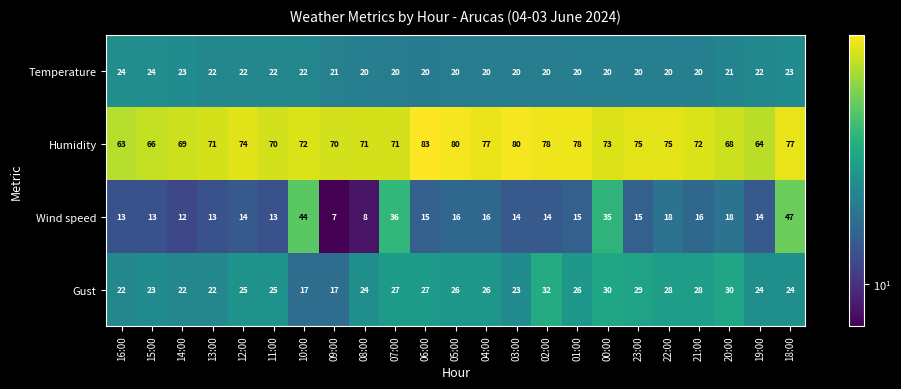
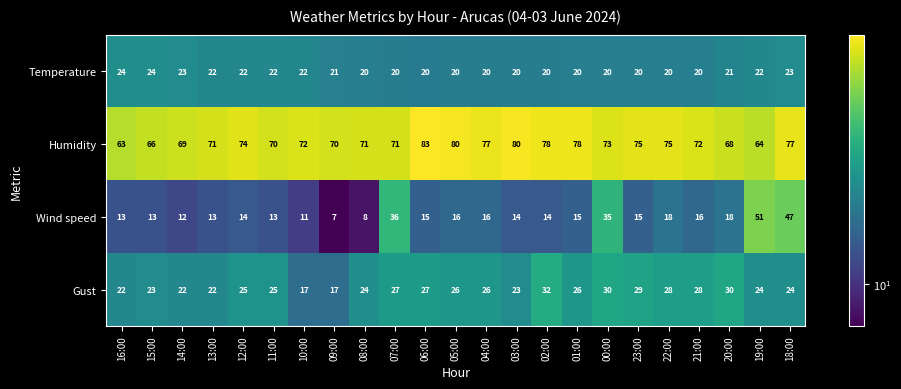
Wind speed, 10:00: 44 -> 11
Wind speed, 19:00: 14 -> 51
